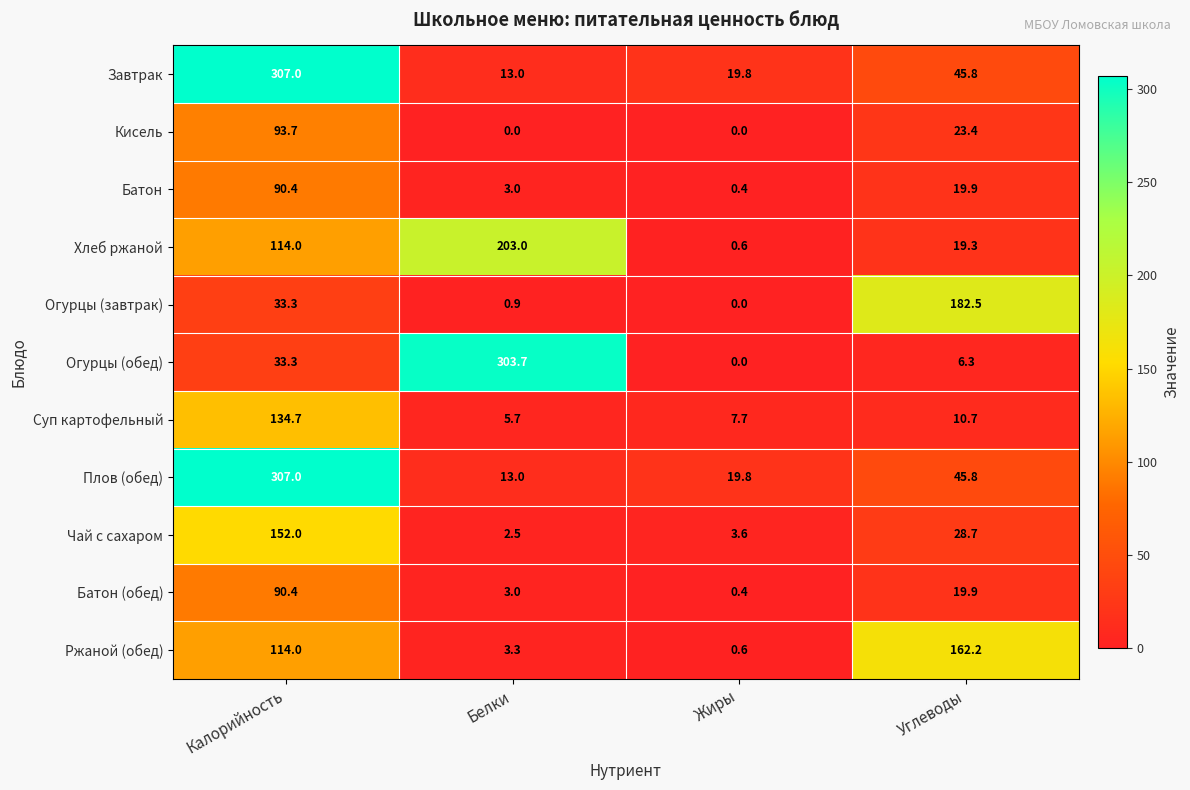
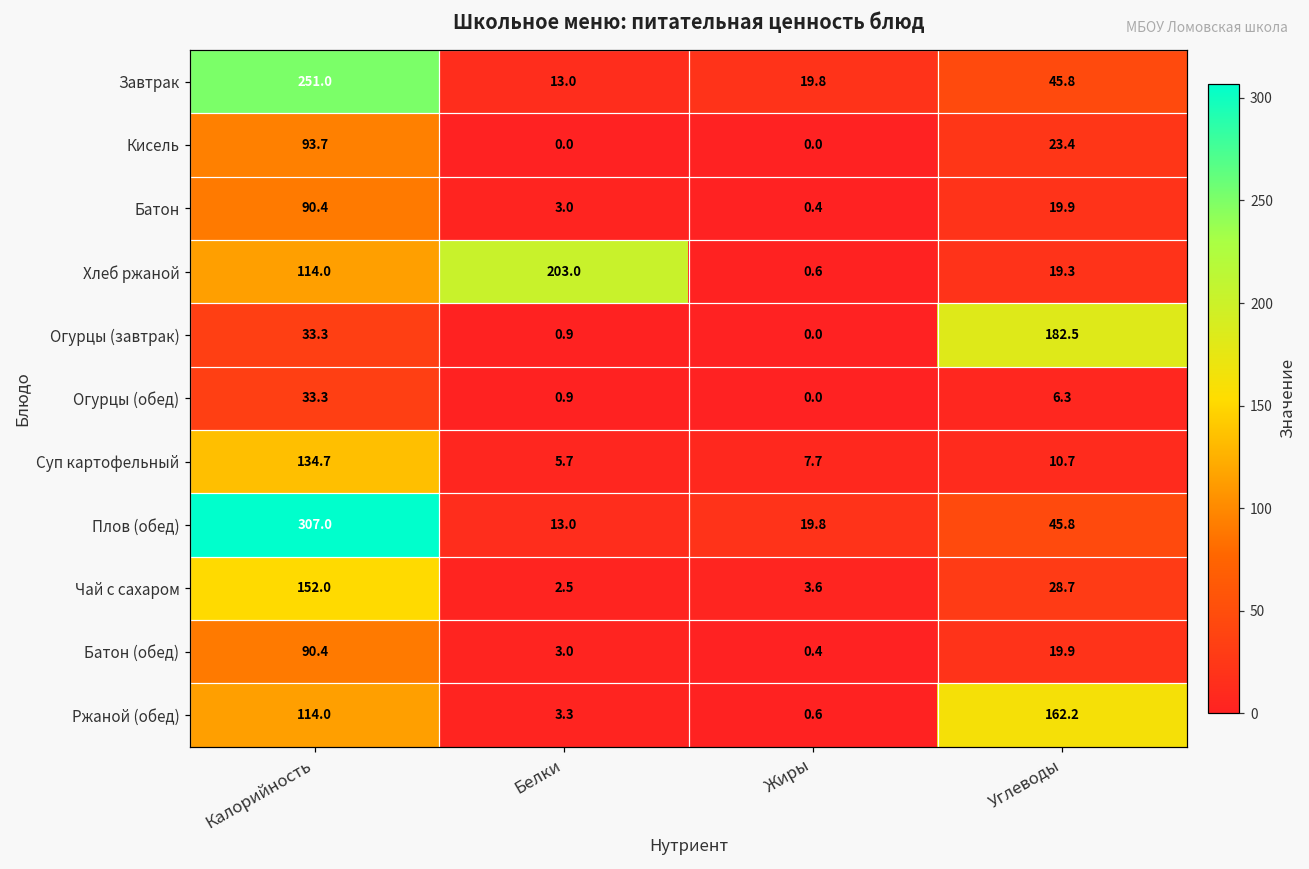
Завтрак, Калорийность: 307.0 -> 251.0
Огурцы (обед), Белки: 303.7 -> 0.9
